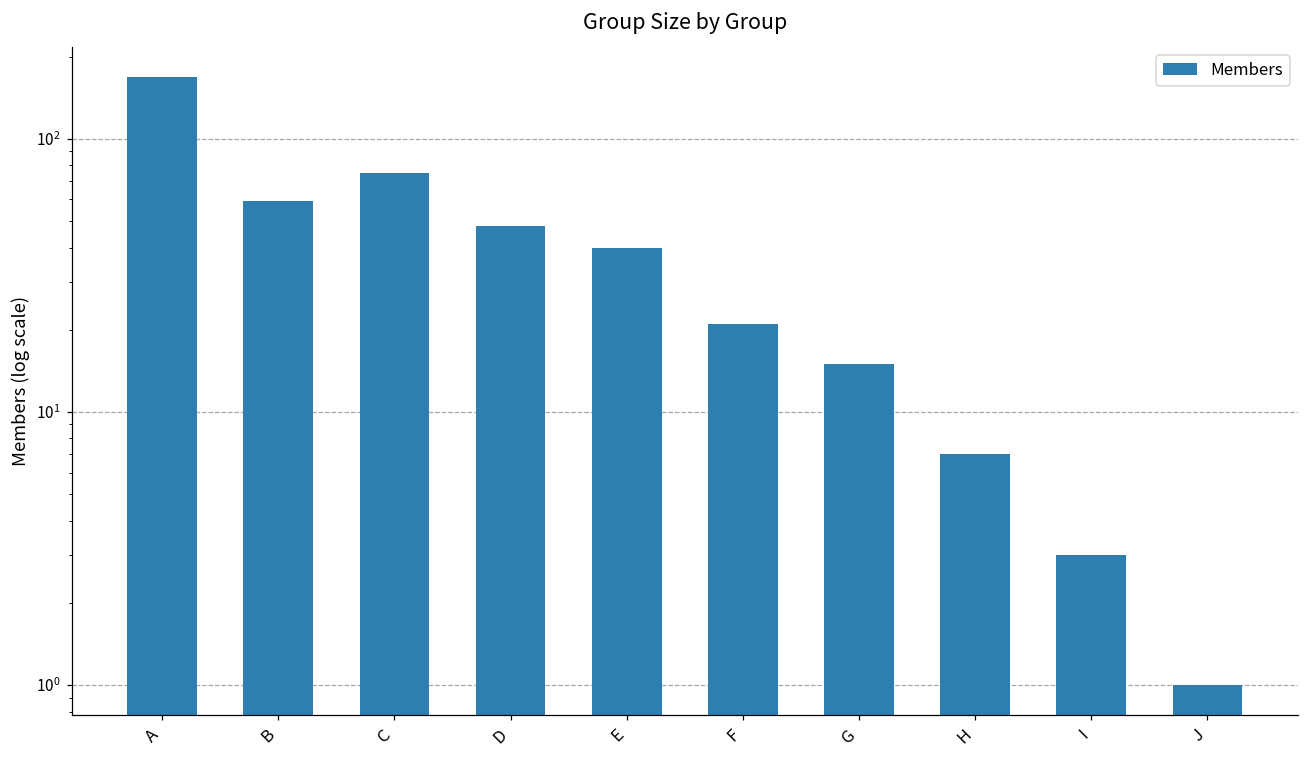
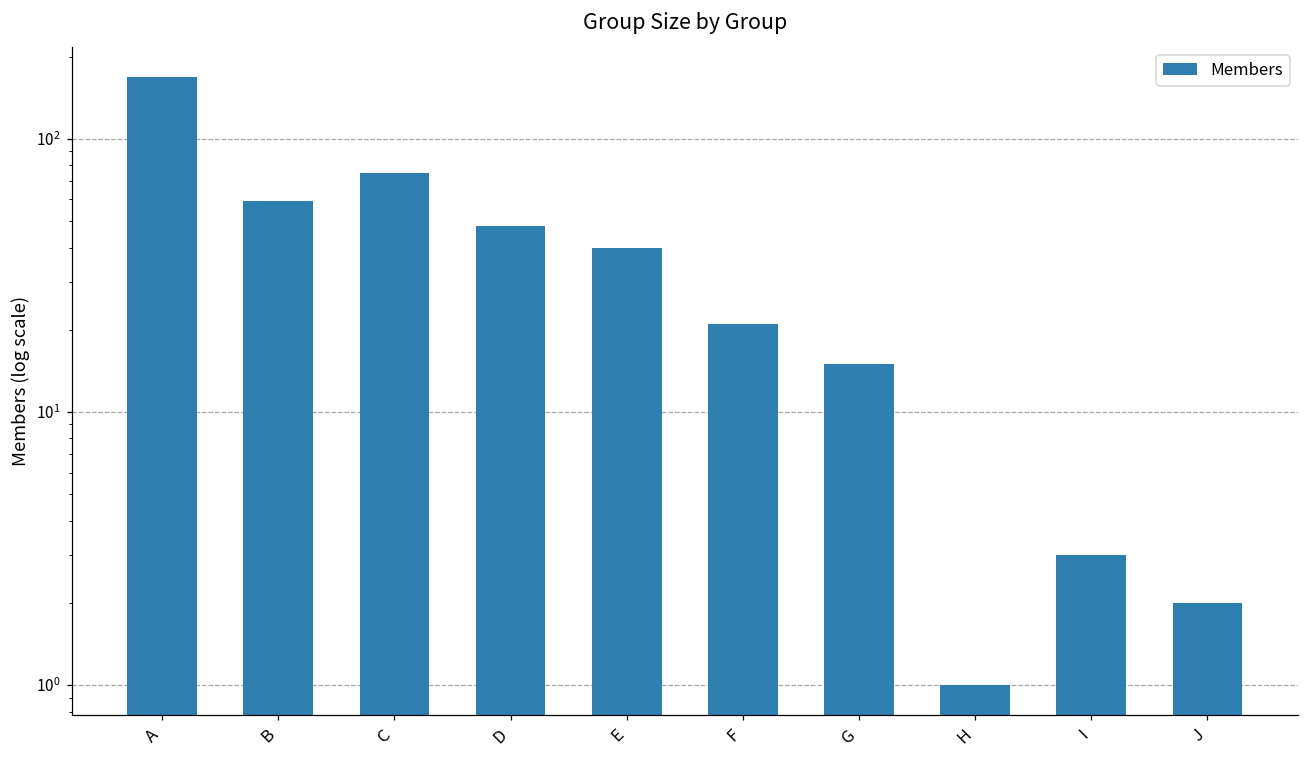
H: 7 -> 1
J: 1 -> 2
